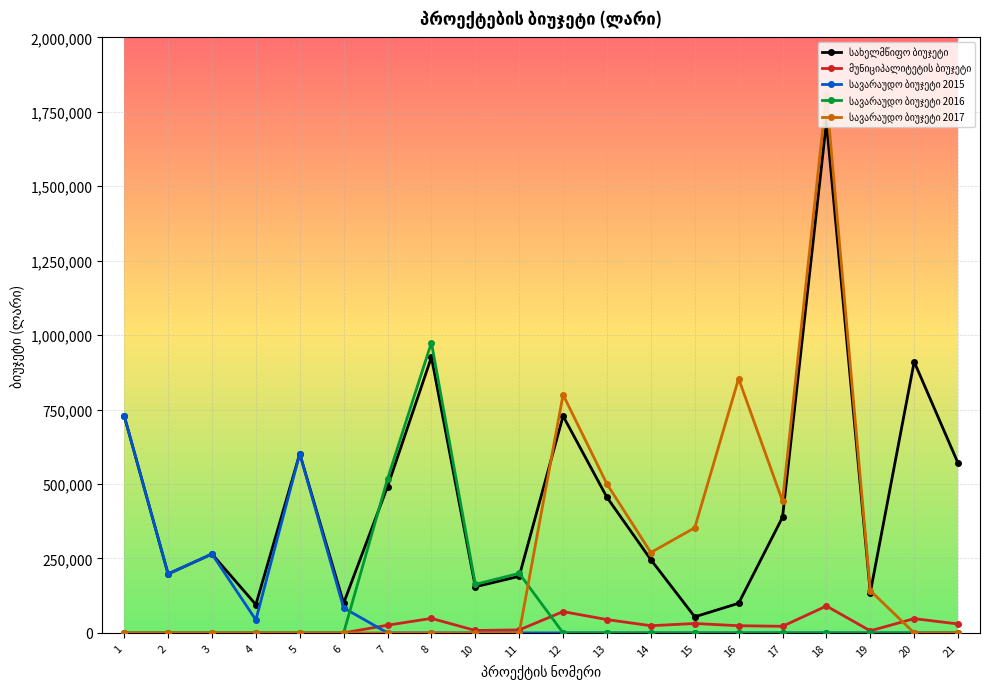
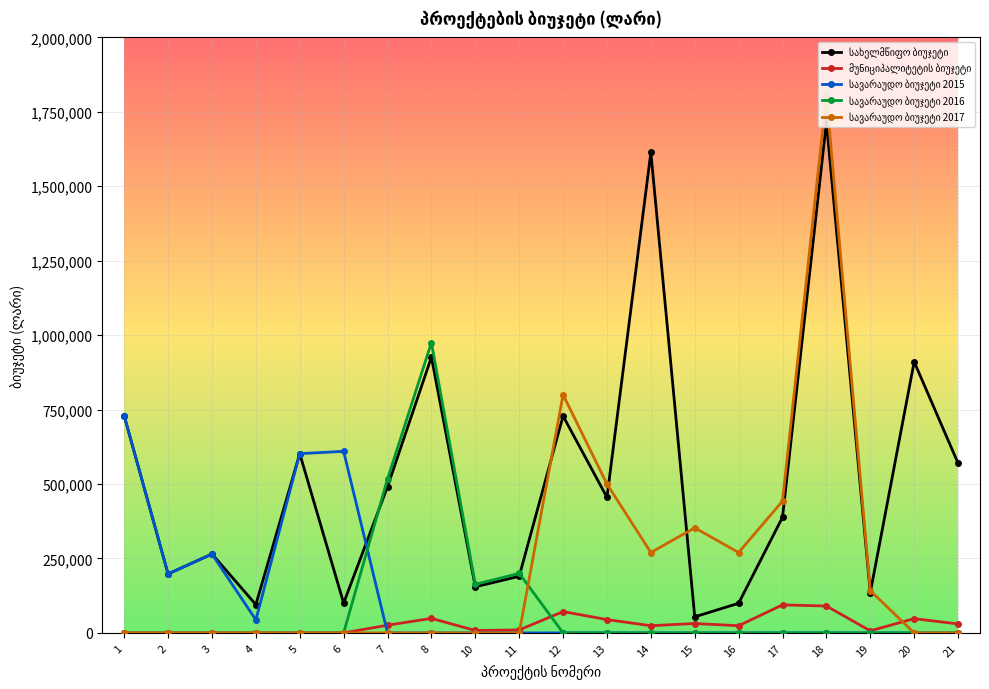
სავარაუდო ბიუჯეტი 2015, 6: 80,000 -> 610,000
სახელმწიფო ბიუჯეტი, 14: 250,000 -> 1,610,000
სავარაუდო ბიუჯეტი 2017, 16: 850,000 -> 270,000
მუნიციპალიტეტის ბიუჯეტი, 17: 20,000 -> 90,000
